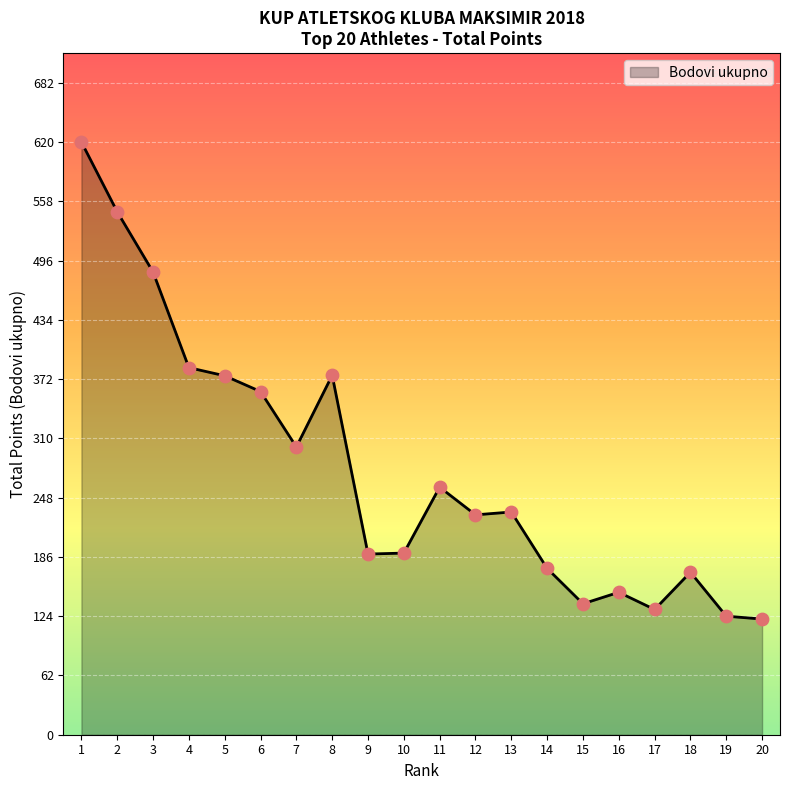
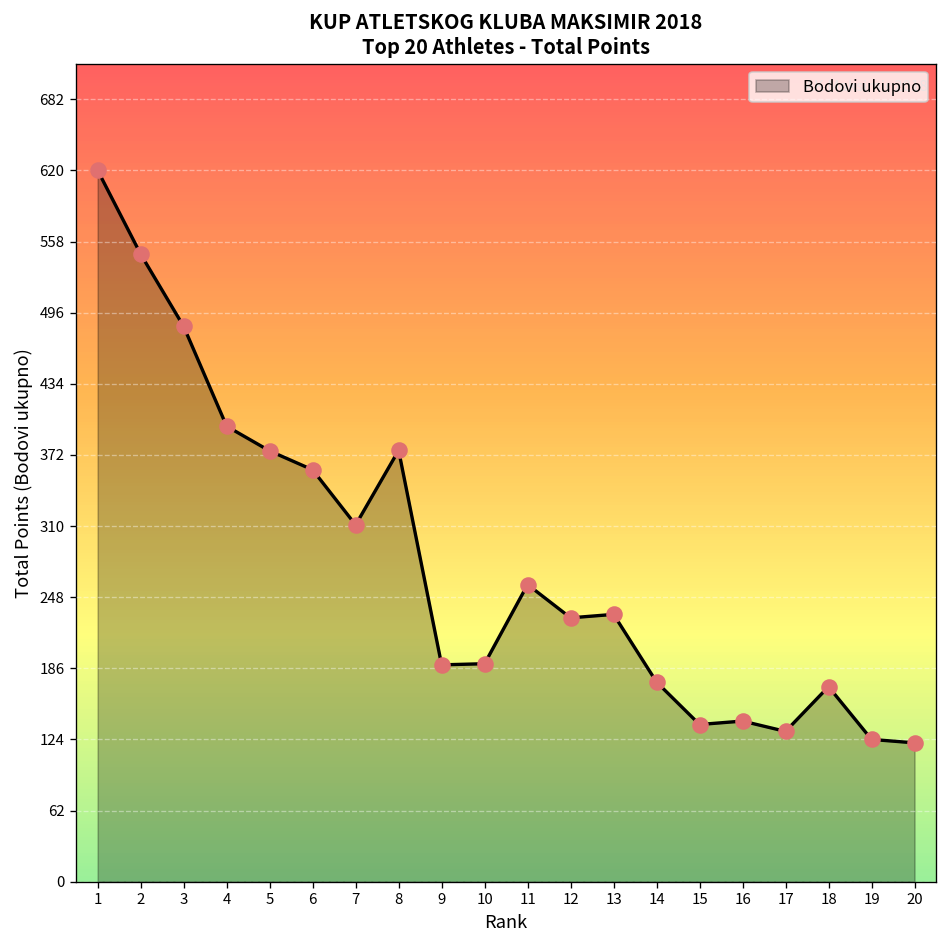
4: 380 -> 400
7: 300 -> 310
16: 150 -> 140
